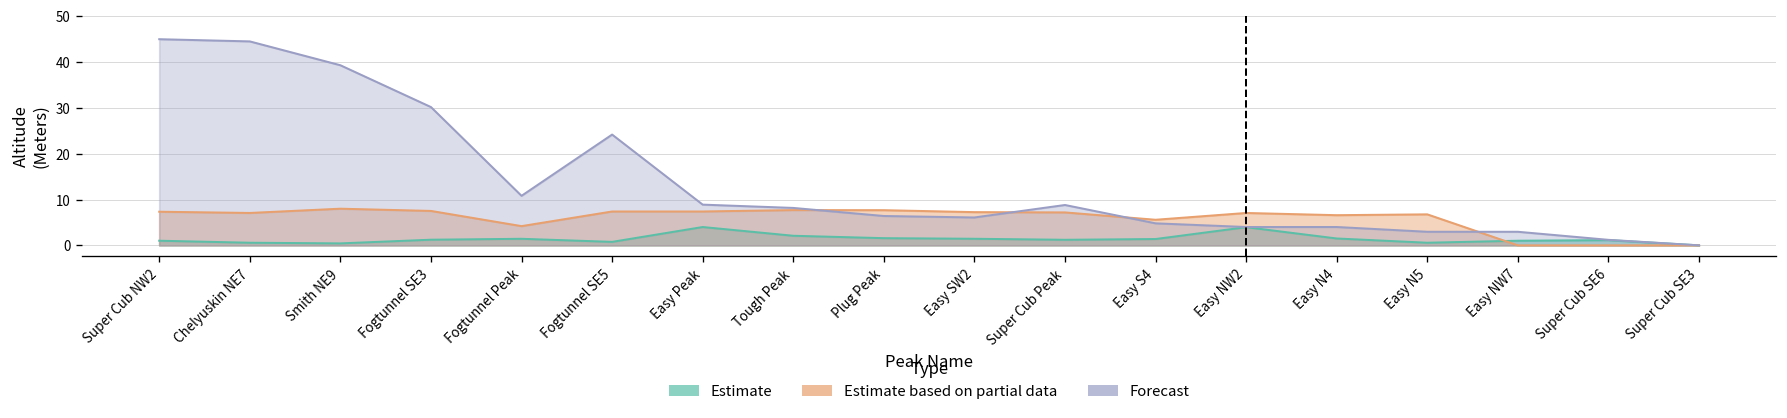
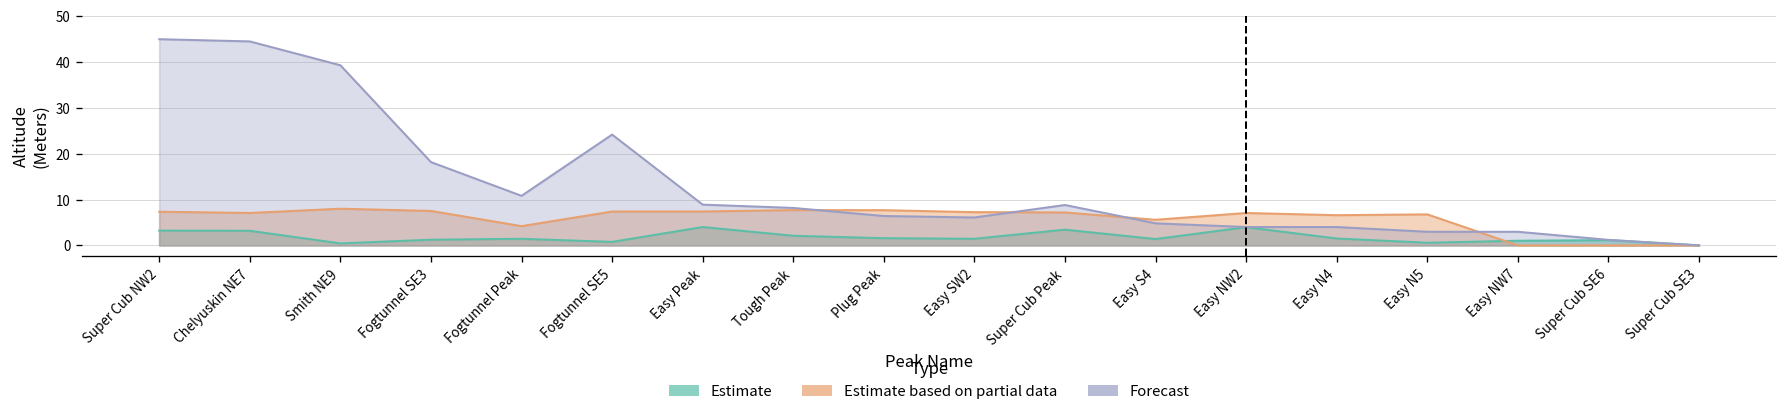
Estimate, Super Cub NW2: 1 -> 3
Estimate, Chelyuskin NE7: 1 -> 3
Forecast, Fogtunnel SE3: 30 -> 18
Estimate, Super Cub Peak: 1 -> 3
